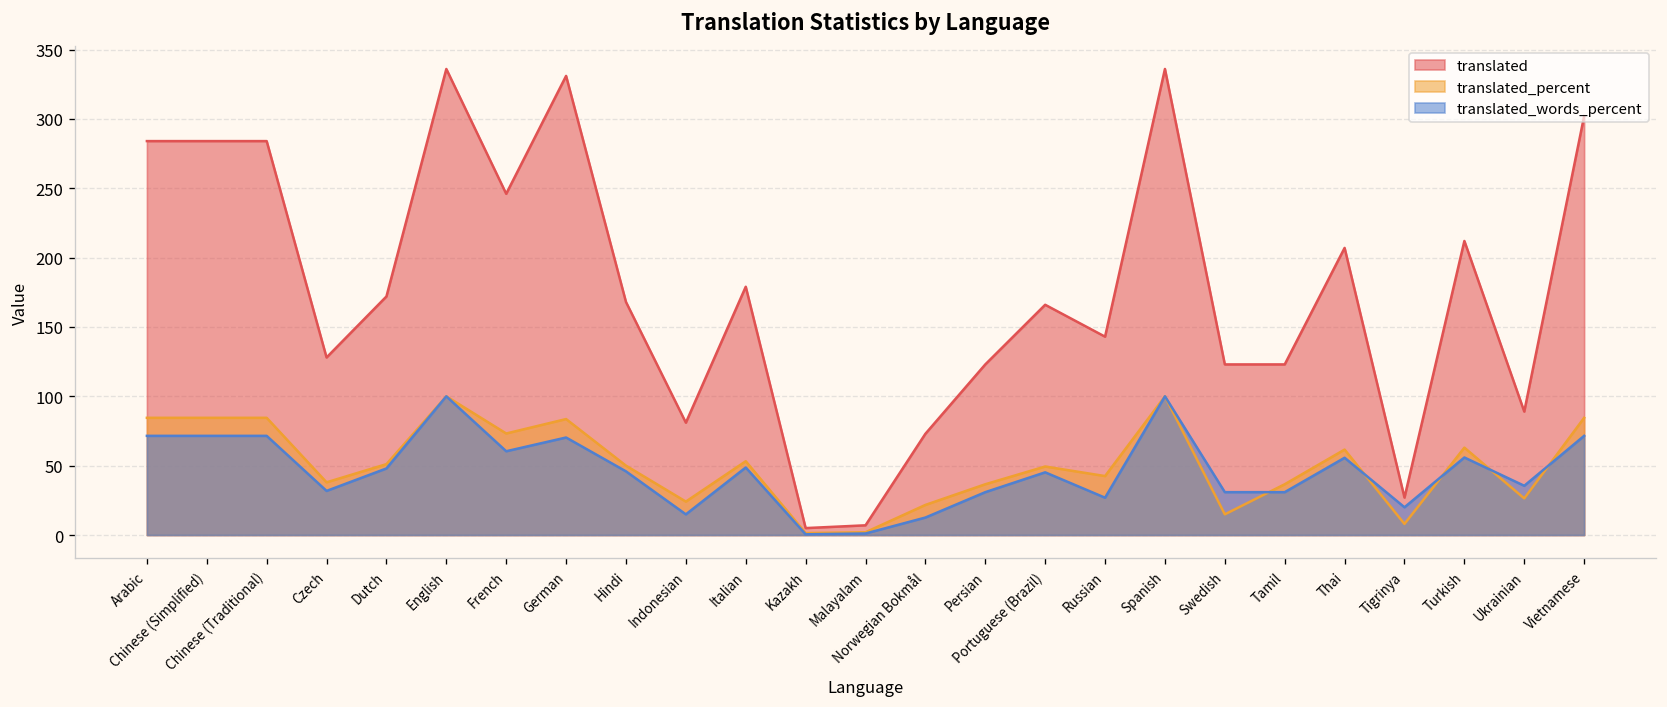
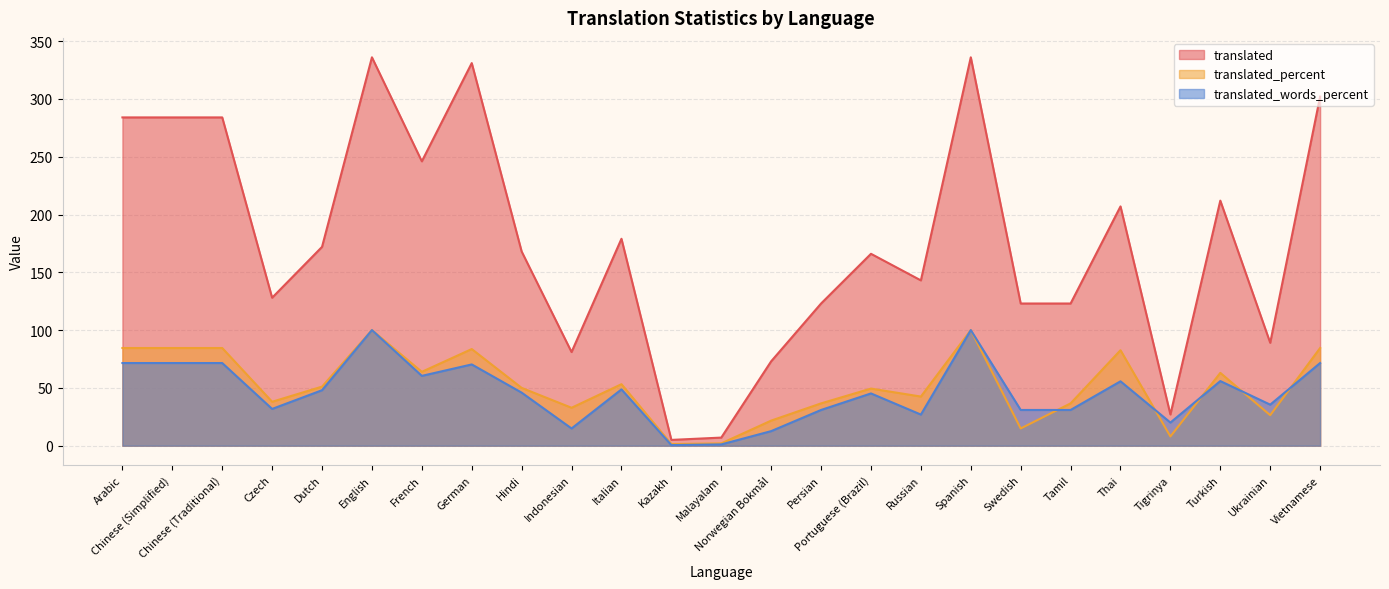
translated_percent, French: 73 -> 64
translated_percent, Indonesian: 24 -> 33
translated_percent, Thai: 62 -> 83
